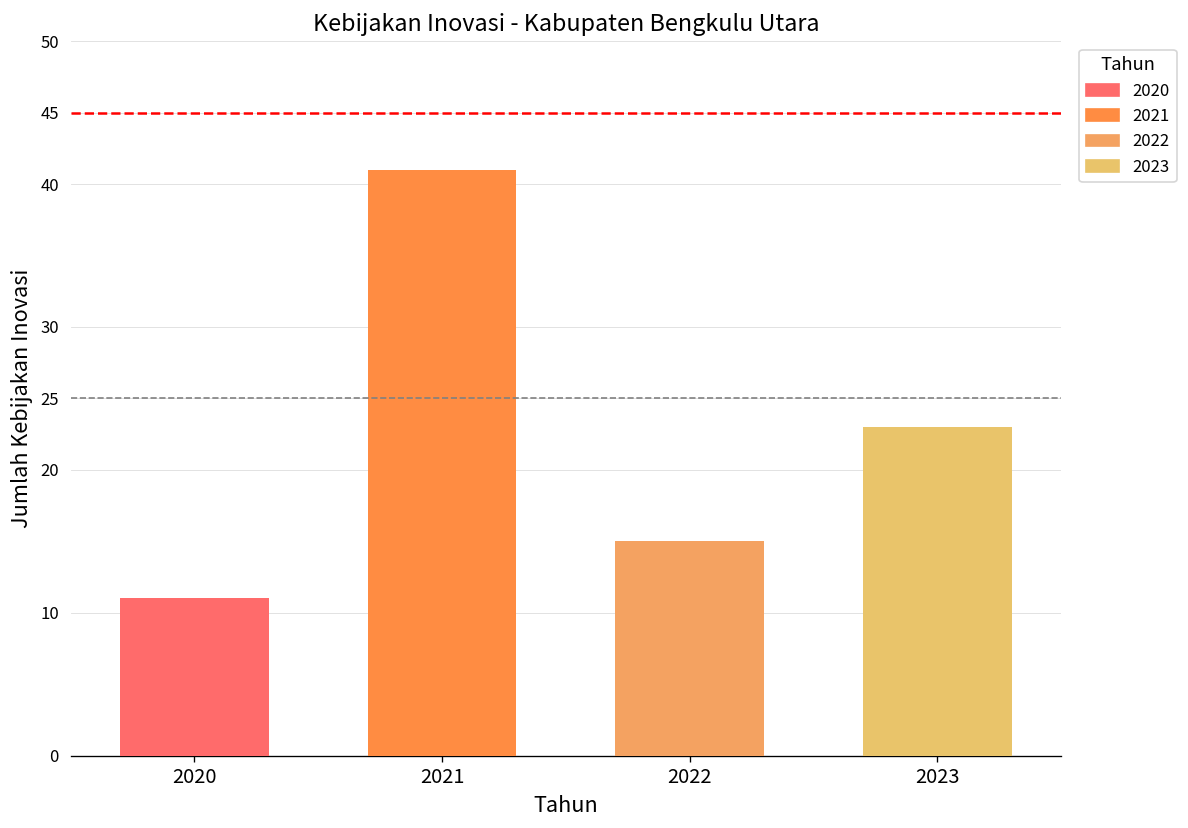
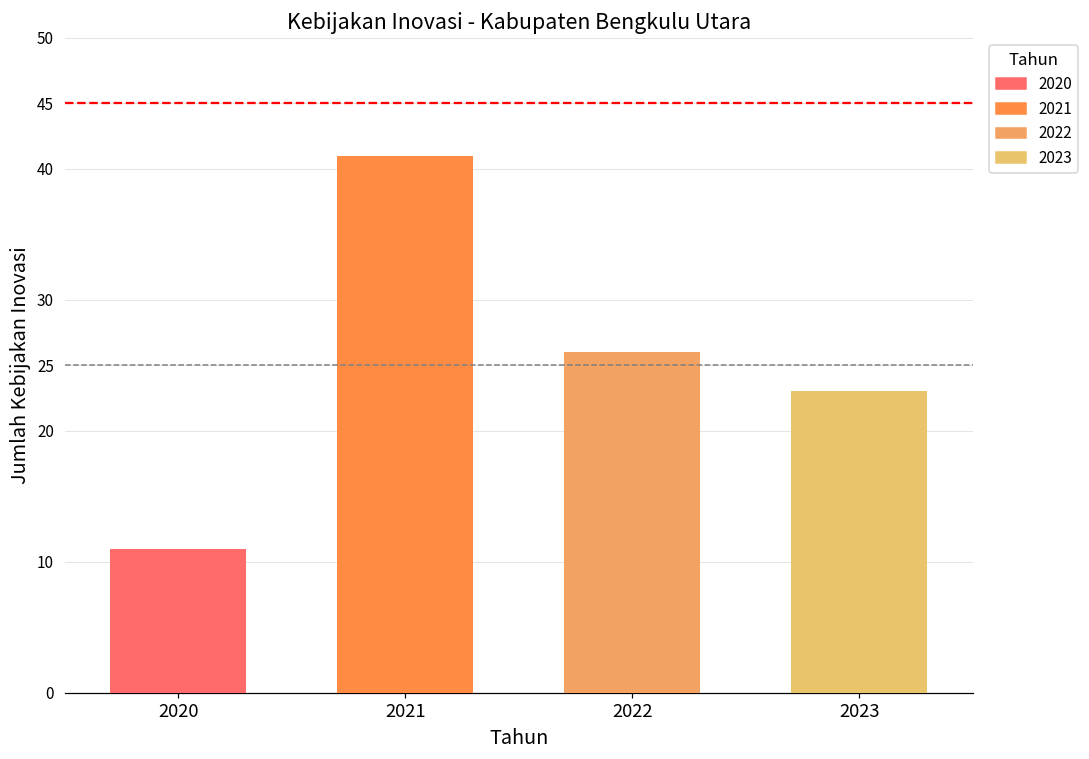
2022: 15 -> 26
